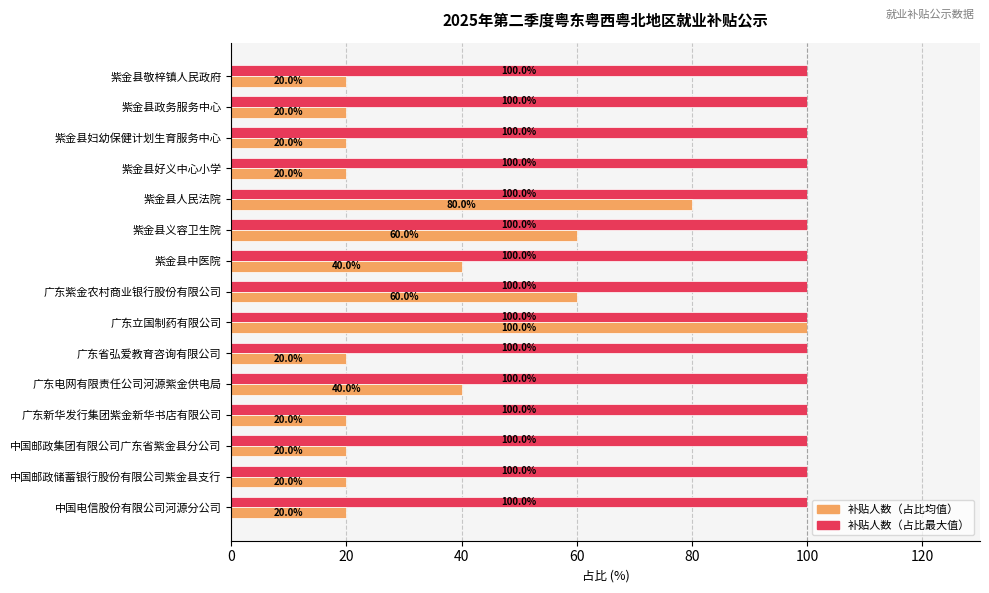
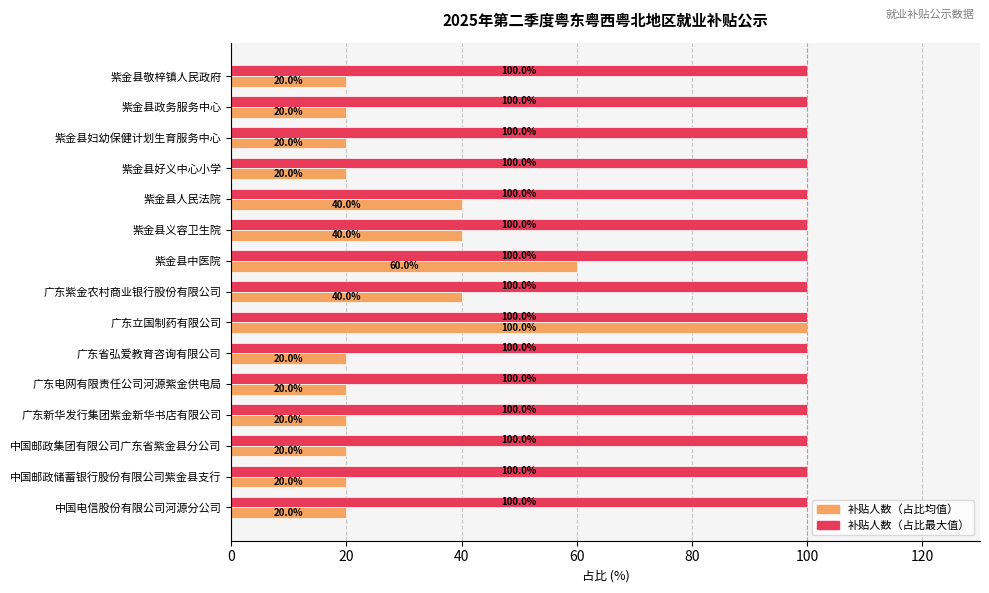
补贴人数（占比均值）, 紫金县人民法院: 80.0% -> 40.0%
补贴人数（占比均值）, 紫金县义容卫生院: 60.0% -> 40.0%
补贴人数（占比均值）, 紫金县中医院: 40.0% -> 60.0%
补贴人数（占比均值）, 广东紫金农村商业银行股份有限公司: 60.0% -> 40.0%
补贴人数（占比均值）, 广东电网有限责任公司河源紫金供电局: 40.0% -> 20.0%
